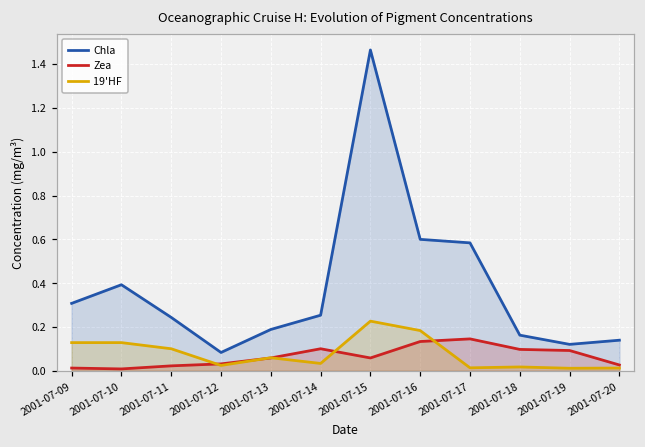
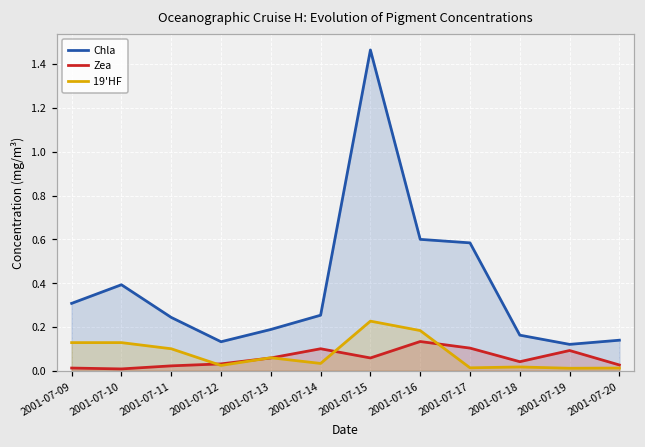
Chla, 2001-07-12: 0.08 -> 0.13
Zea, 2001-07-17: 0.15 -> 0.10
Zea, 2001-07-18: 0.10 -> 0.04
